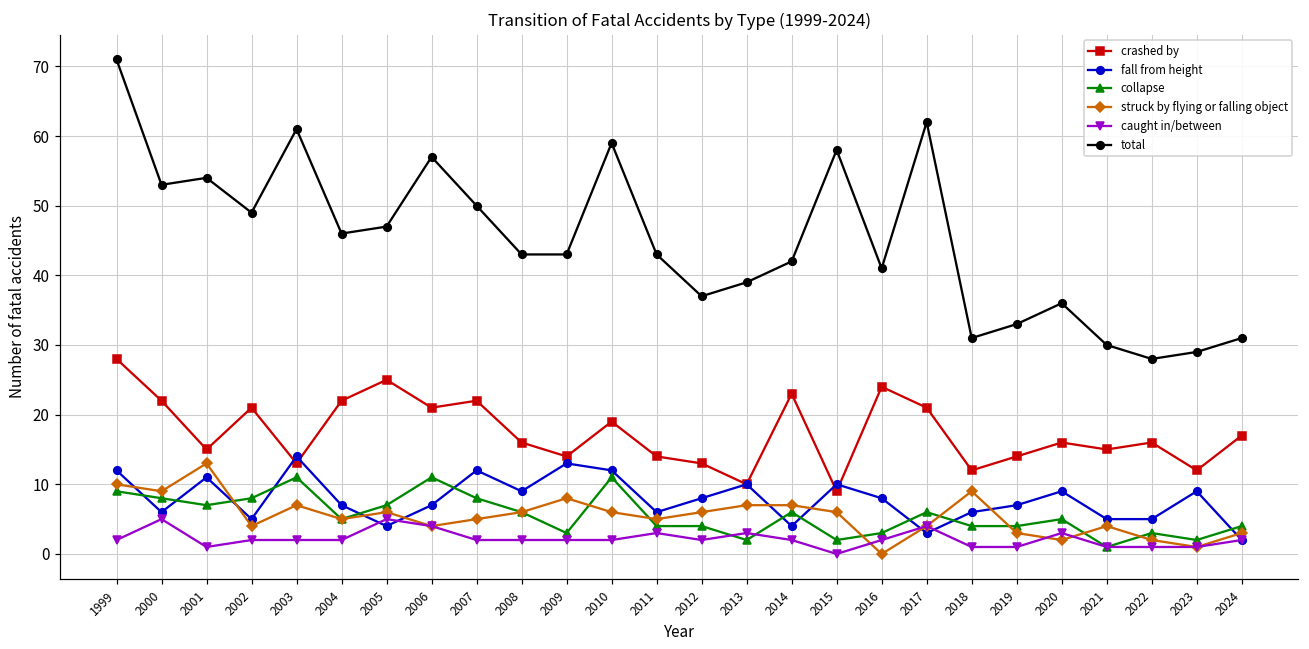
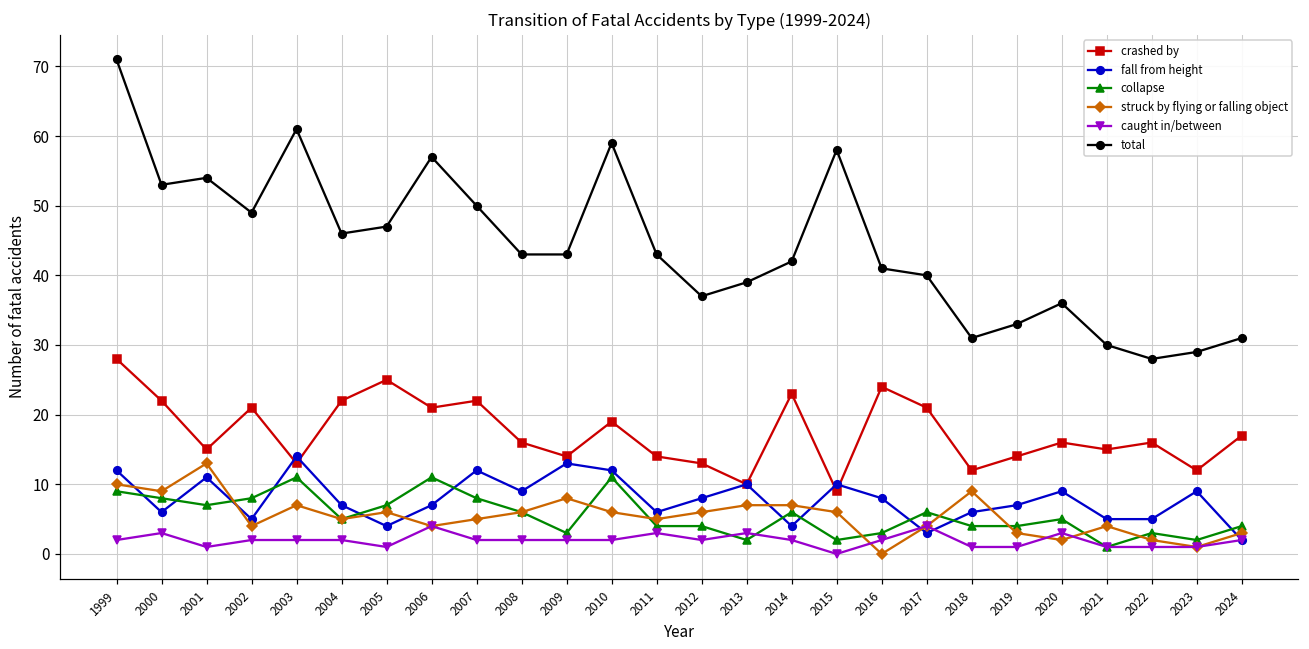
caught in/between, 2000: 5 -> 3
caught in/between, 2005: 5 -> 1
total, 2017: 62 -> 40
